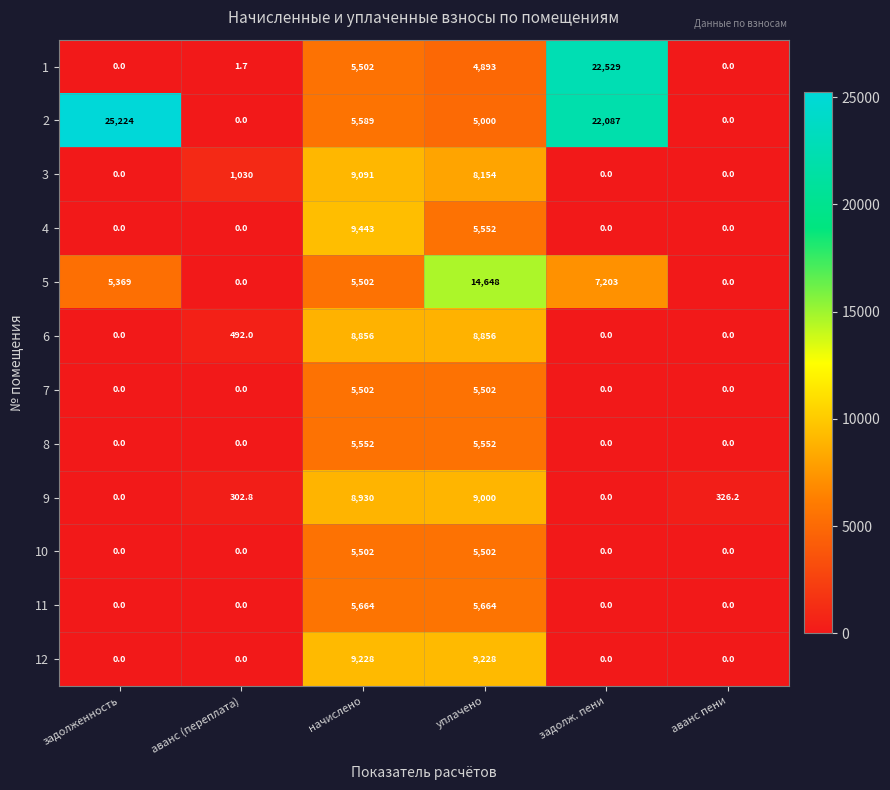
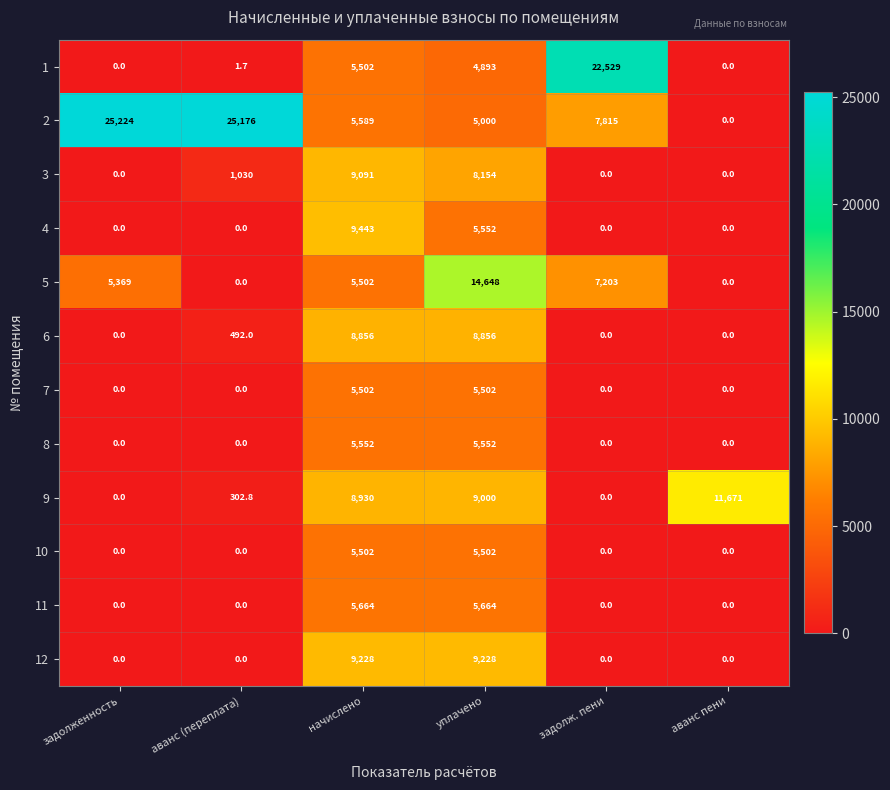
2, аванс (переплата): 0.0 -> 25,176
2, задолж. пени: 22,087 -> 7,815
9, аванс пени: 326.2 -> 11,671
